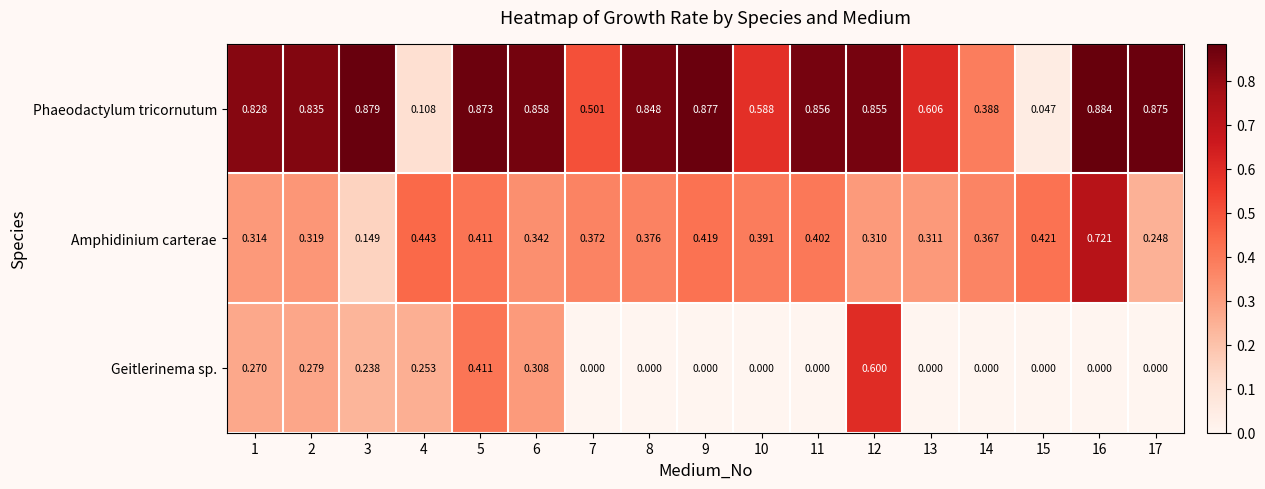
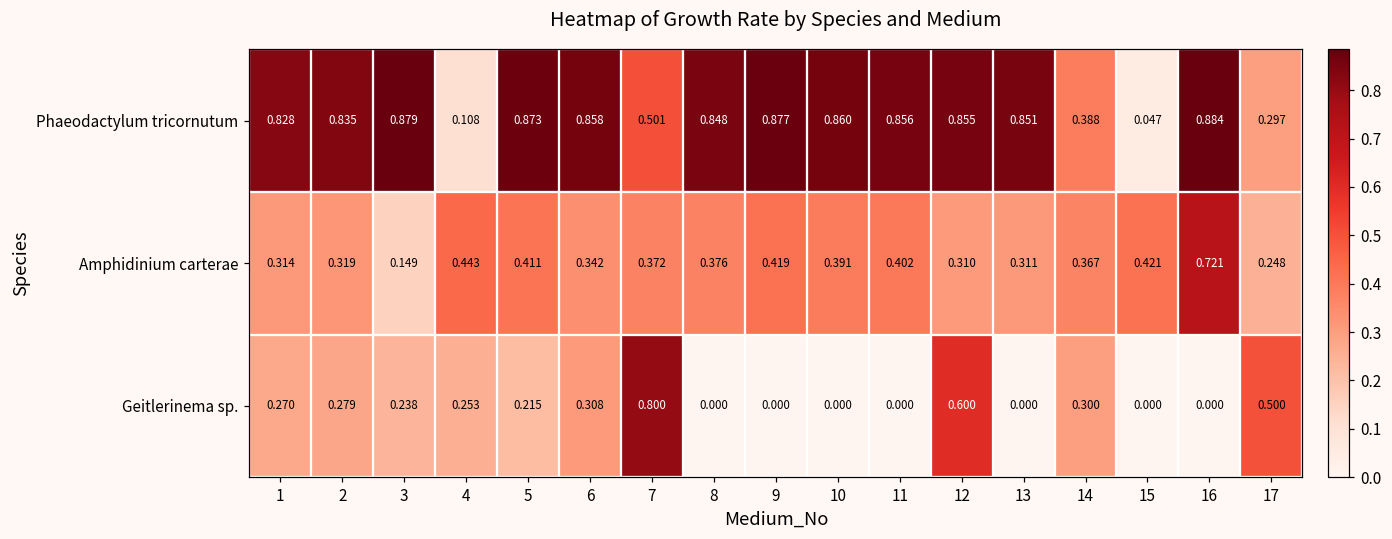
Phaeodactylum tricornutum, 10: 0.588 -> 0.860
Phaeodactylum tricornutum, 13: 0.606 -> 0.851
Phaeodactylum tricornutum, 17: 0.875 -> 0.297
Geitlerinema sp., 5: 0.411 -> 0.215
Geitlerinema sp., 7: 0.000 -> 0.800
Geitlerinema sp., 14: 0.000 -> 0.300
Geitlerinema sp., 17: 0.000 -> 0.500
